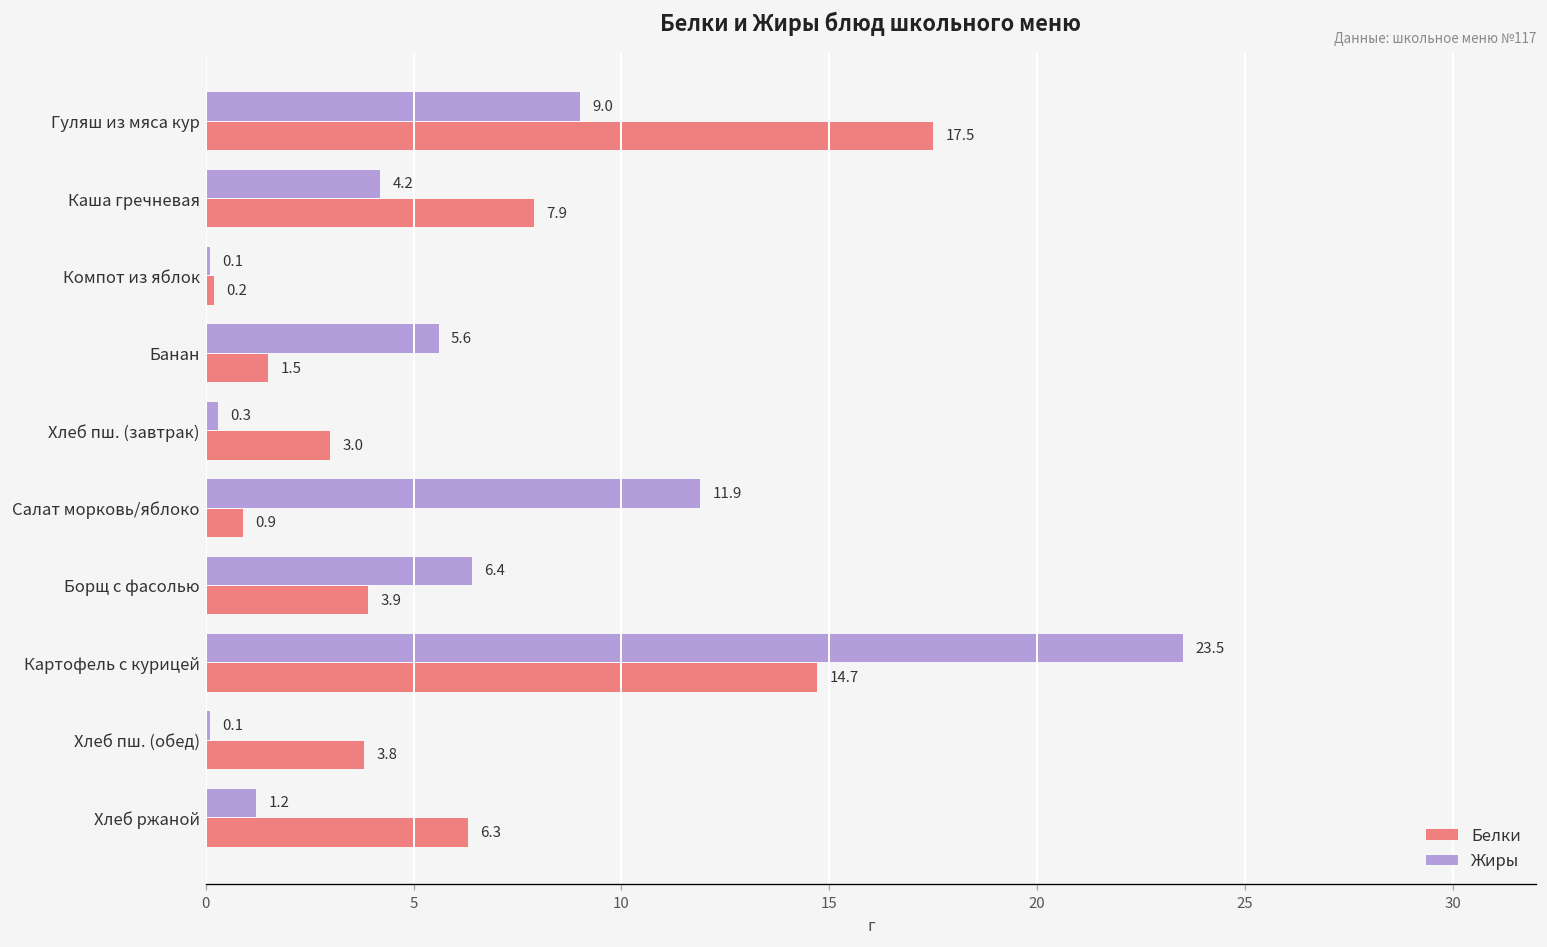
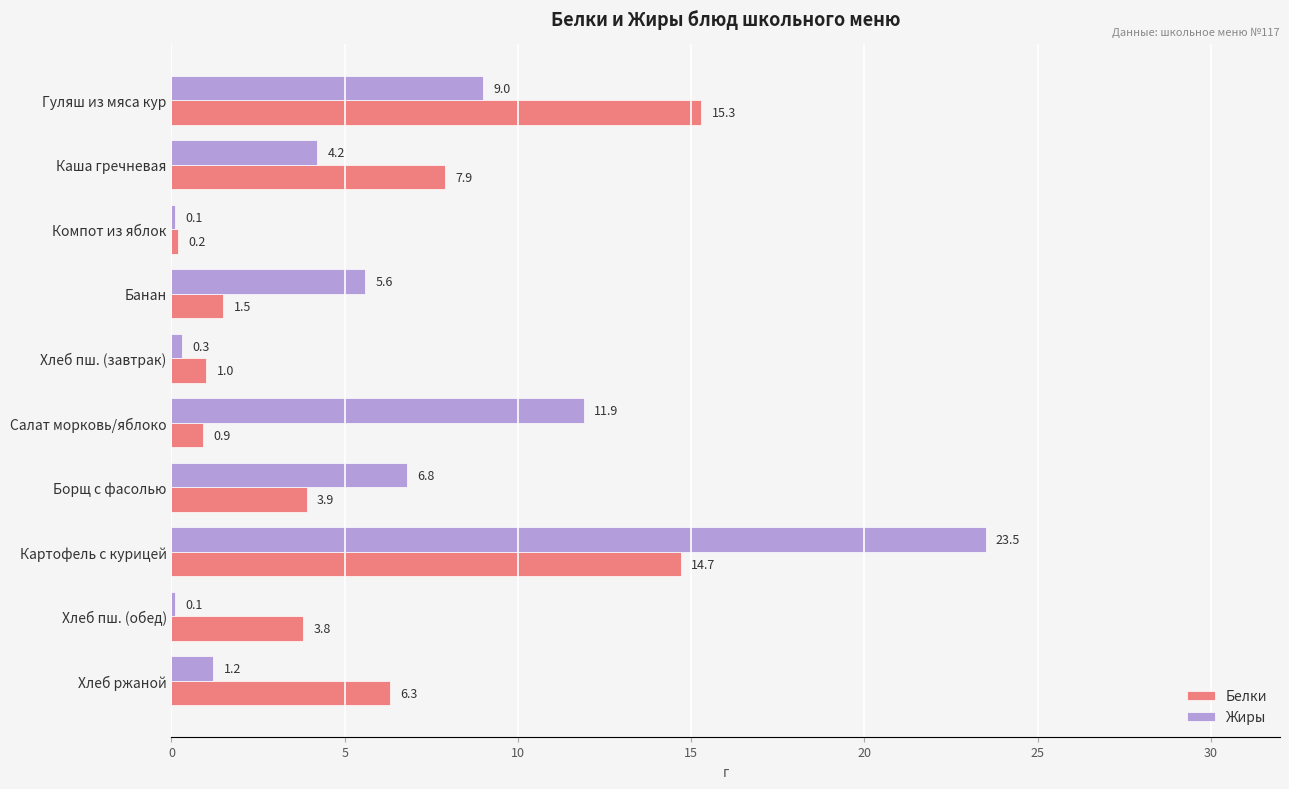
Белки, Гуляш из мяса кур: 17.5 -> 15.3
Белки, Хлеб пш. (завтрак): 3.0 -> 1.0
Жиры, Борщ с фасолью: 6.4 -> 6.8
